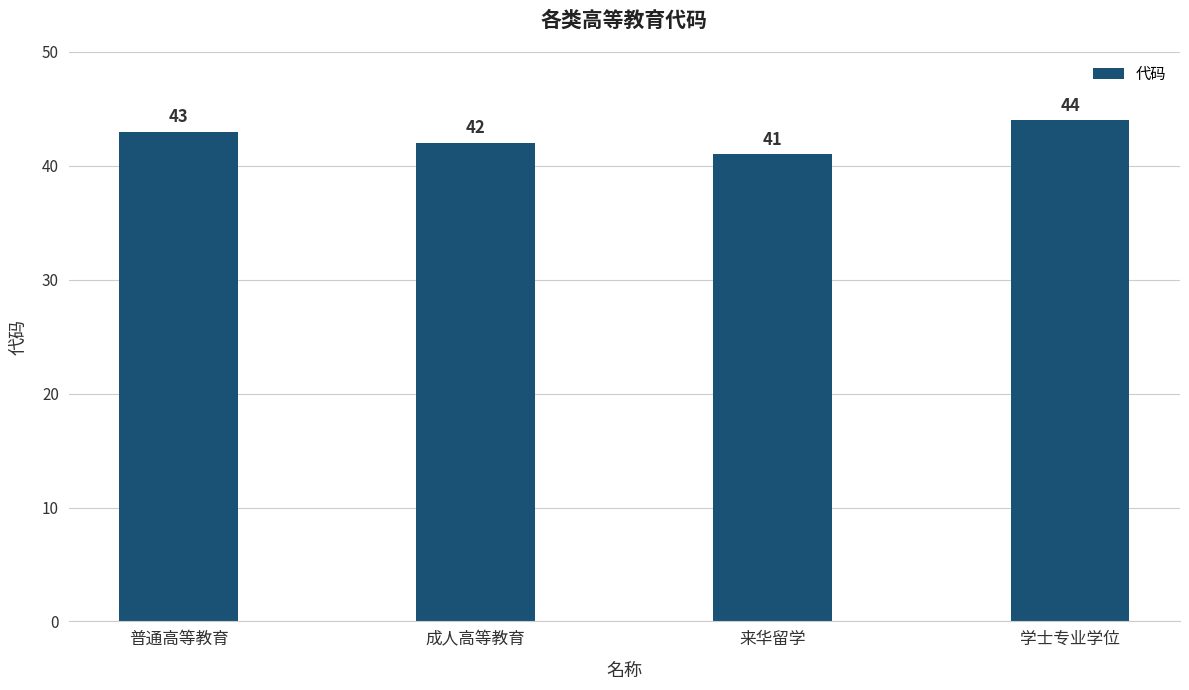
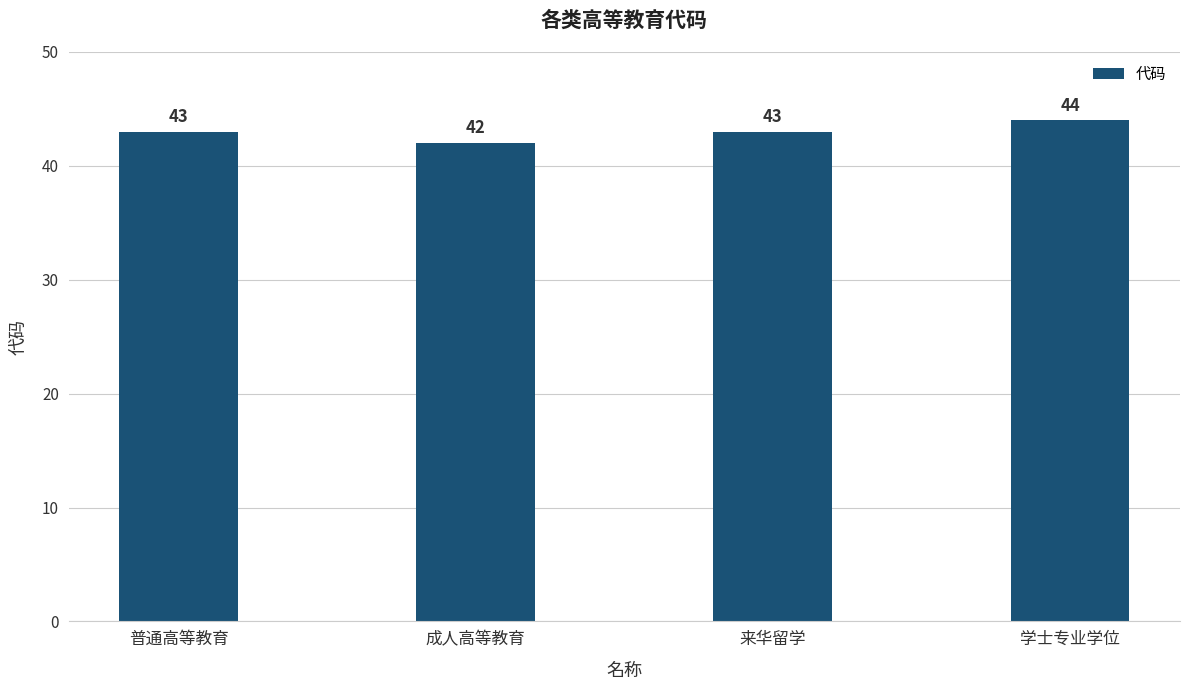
来华留学: 41 -> 43
